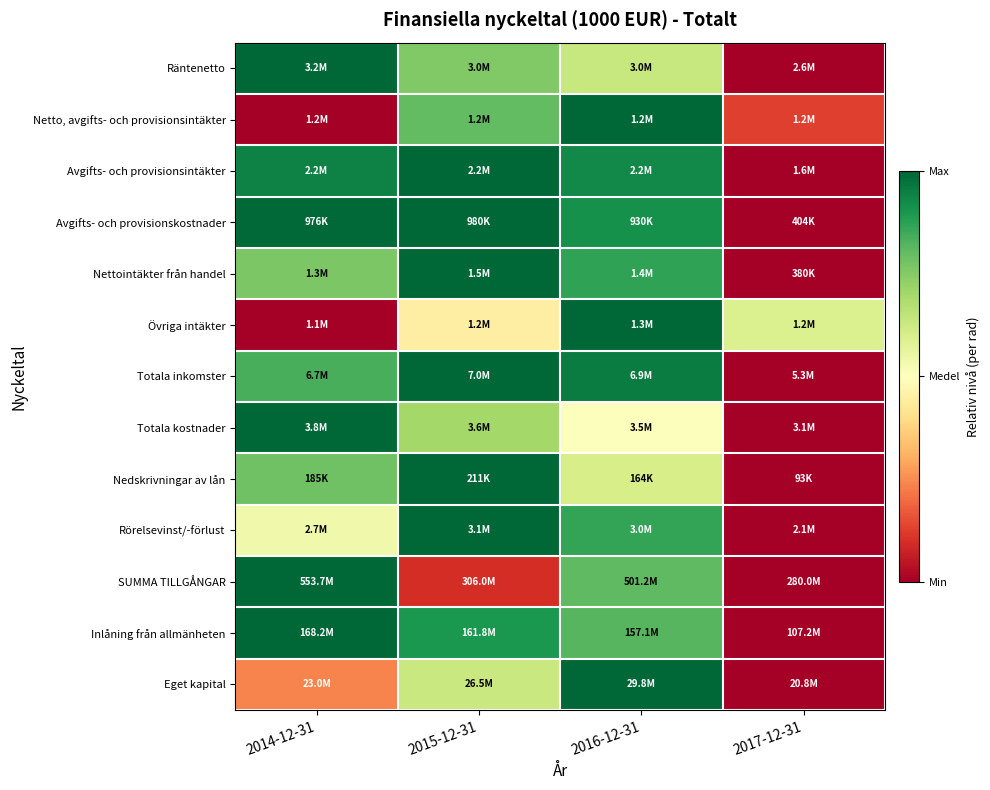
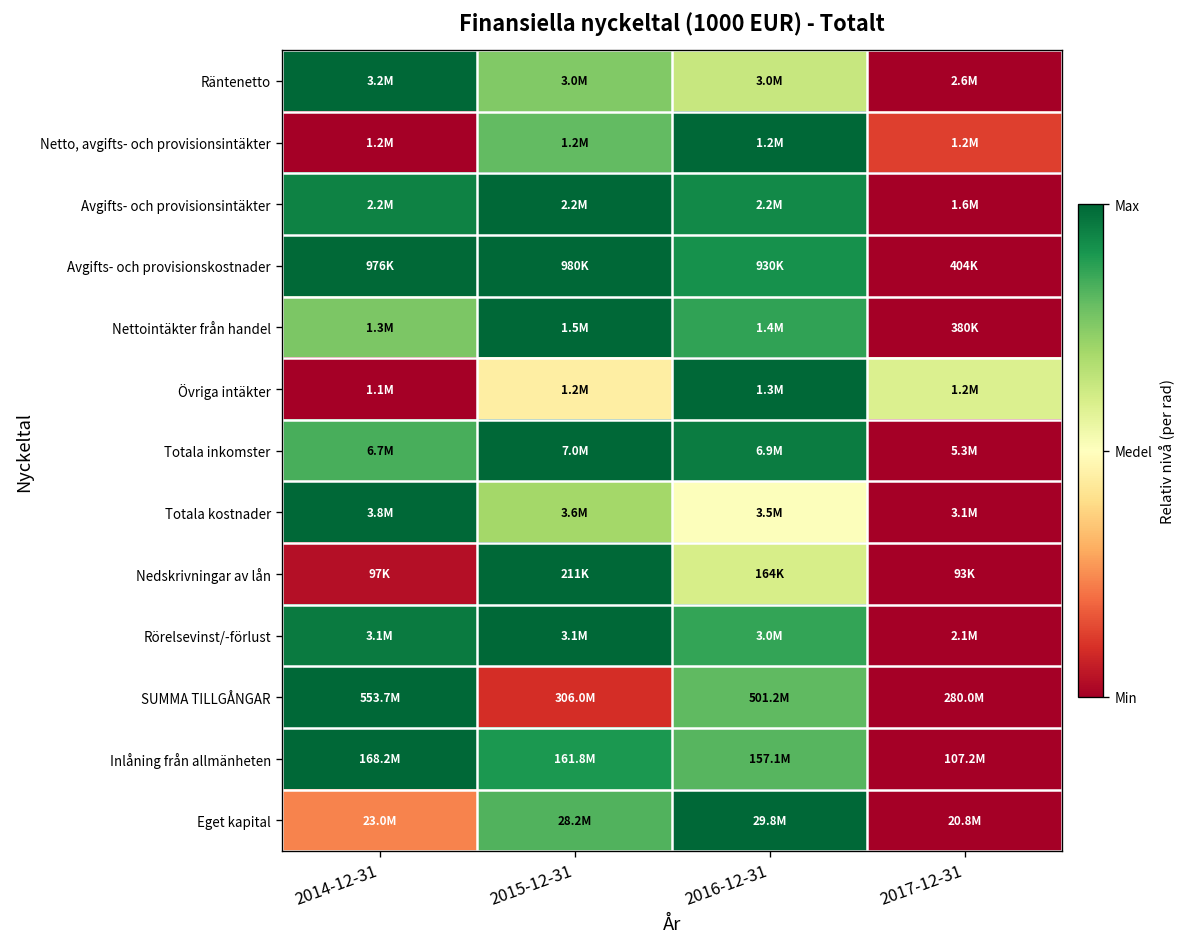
Nedskrivningar av lån, 2014-12-31: 185K -> 97K
Rörelsevinst/-förlust, 2014-12-31: 2.7M -> 3.1M
Eget kapital, 2015-12-31: 26.5M -> 28.2M
